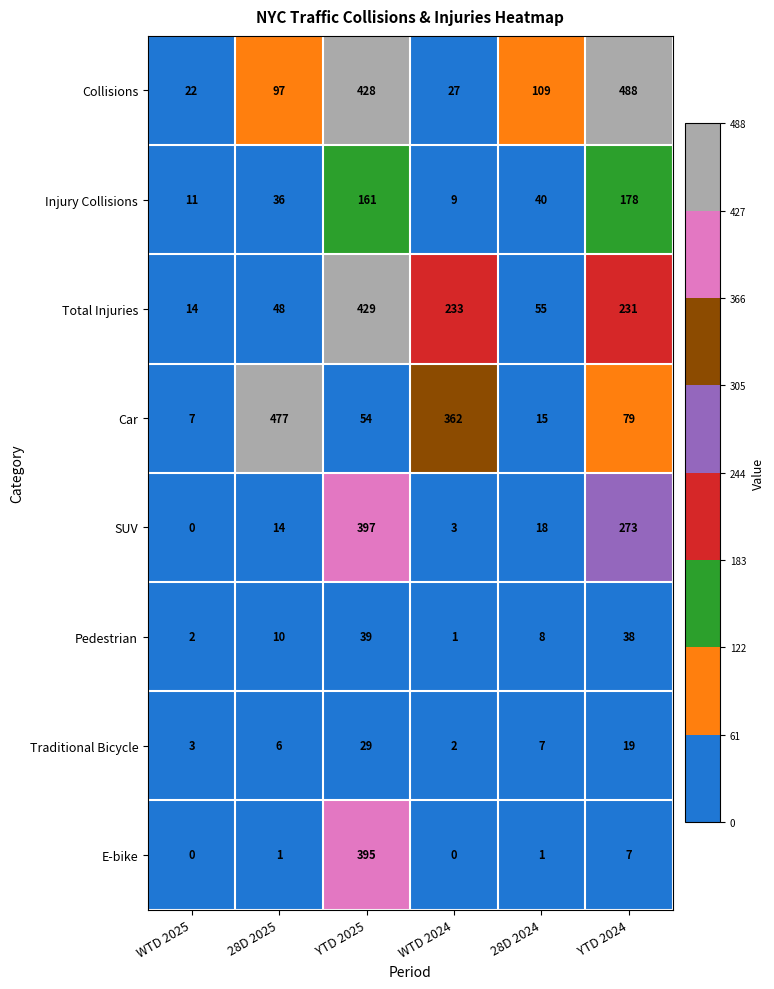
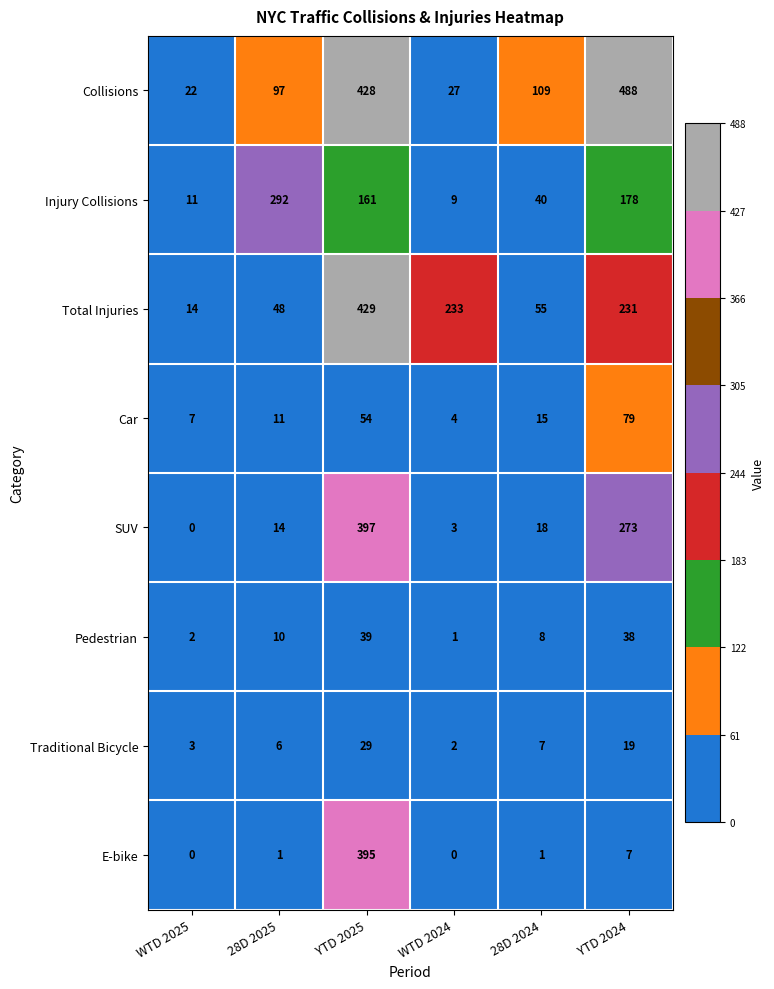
Injury Collisions, 28D 2025: 36 -> 292
Car, 28D 2025: 477 -> 11
Car, WTD 2024: 362 -> 4
